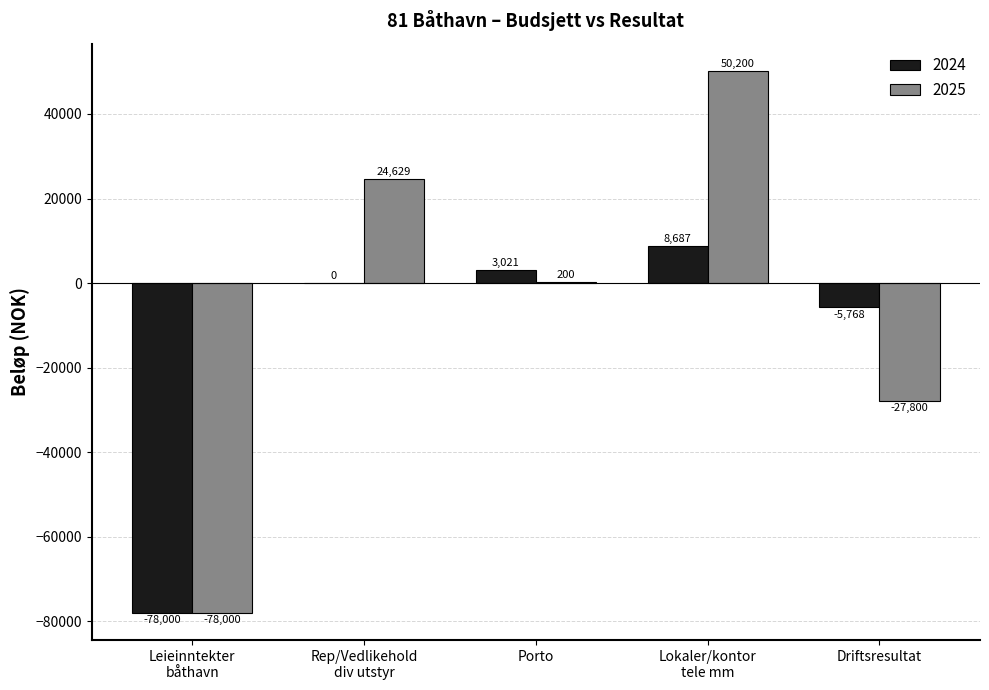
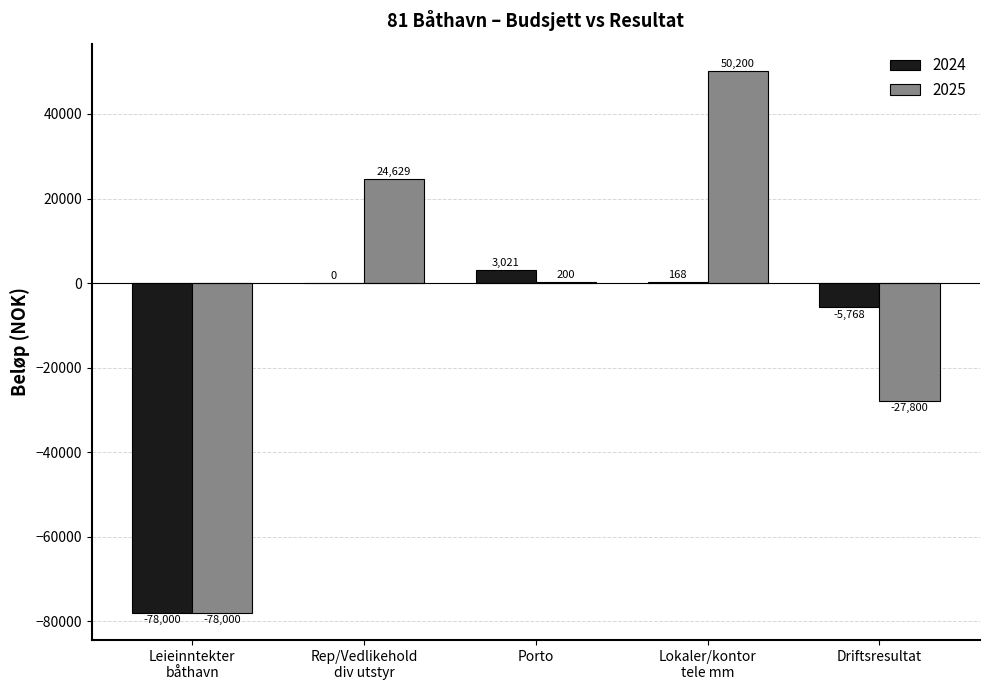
2024, Lokaler/kontor tele mm: 8,687 -> 168
